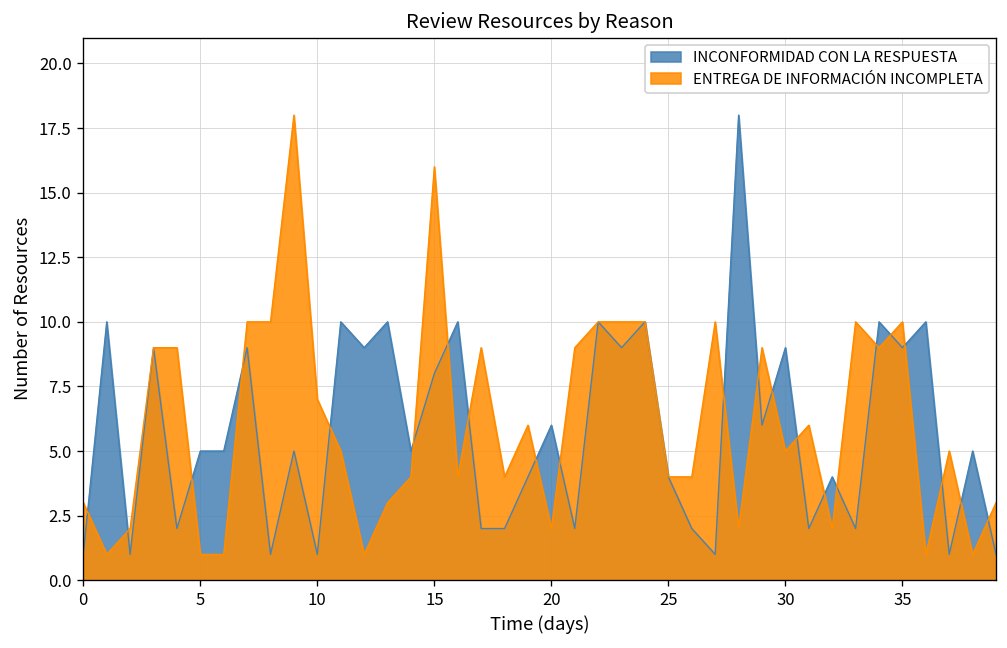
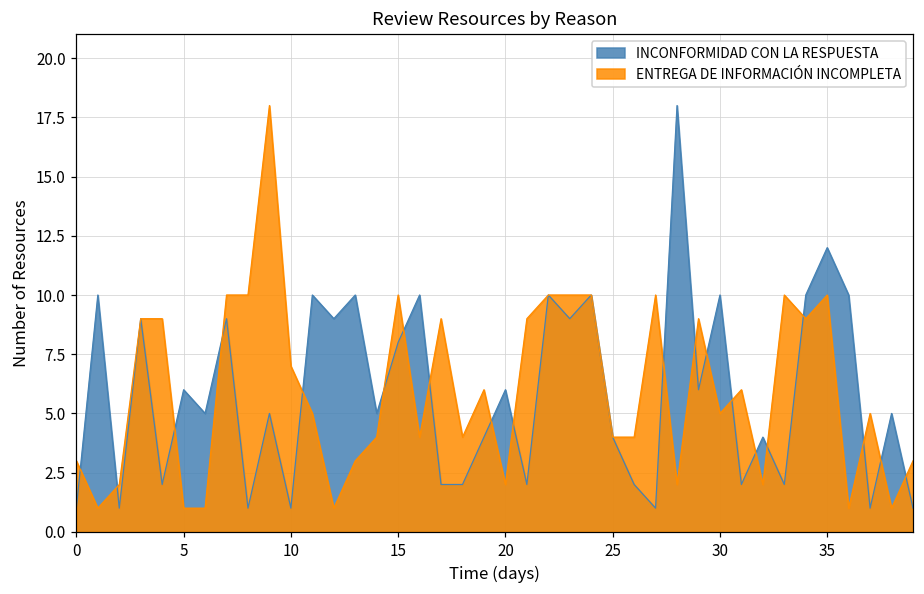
INCONFORMIDAD CON LA RESPUESTA, 5: 5 -> 6
ENTREGA DE INFORMACIÓN INCOMPLETA, 15: 16 -> 10
INCONFORMIDAD CON LA RESPUESTA, 30: 9 -> 10
INCONFORMIDAD CON LA RESPUESTA, 35: 9 -> 12
